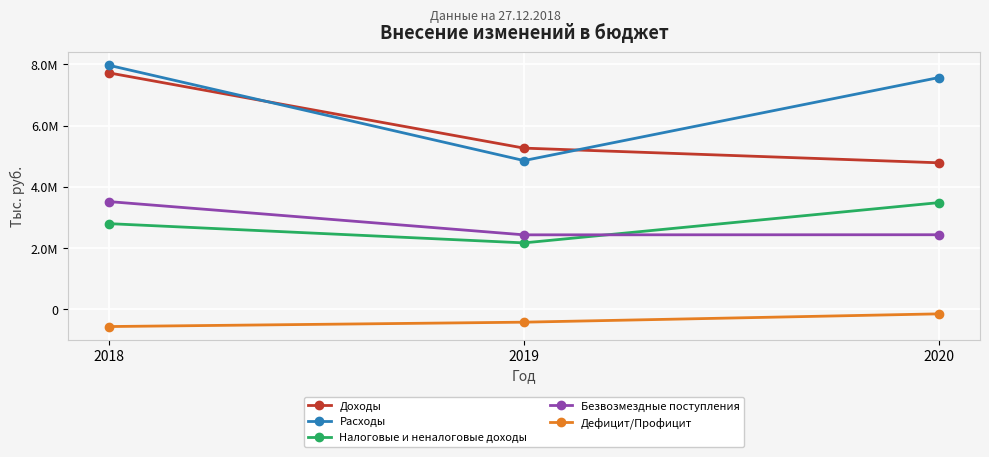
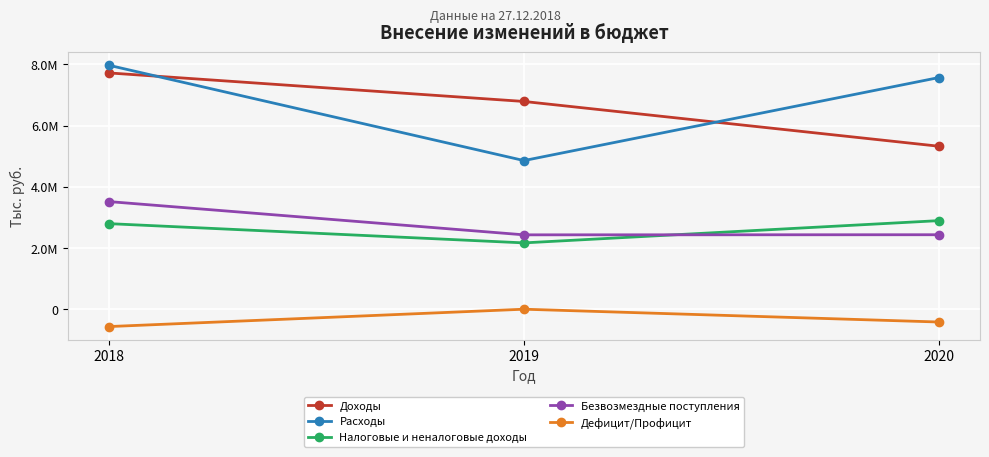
Доходы, 2019: 5300000 -> 6800000
Дефицит/Профицит, 2019: -400000 -> 0
Доходы, 2020: 4800000 -> 5300000
Налоговые и неналоговые доходы, 2020: 3500000 -> 2900000
Дефицит/Профицит, 2020: -200000 -> -400000
